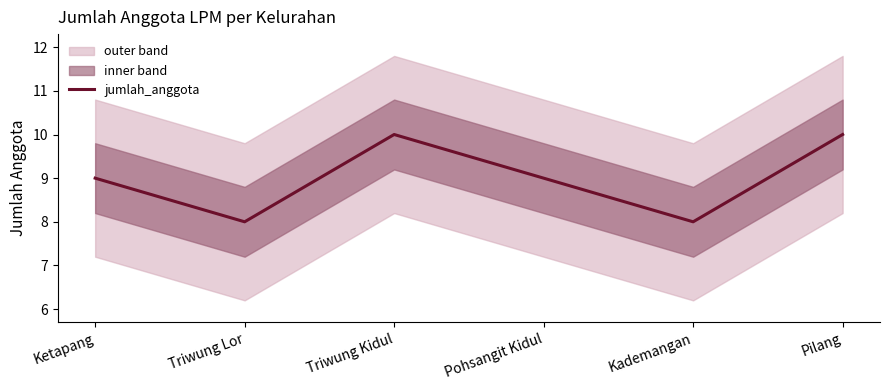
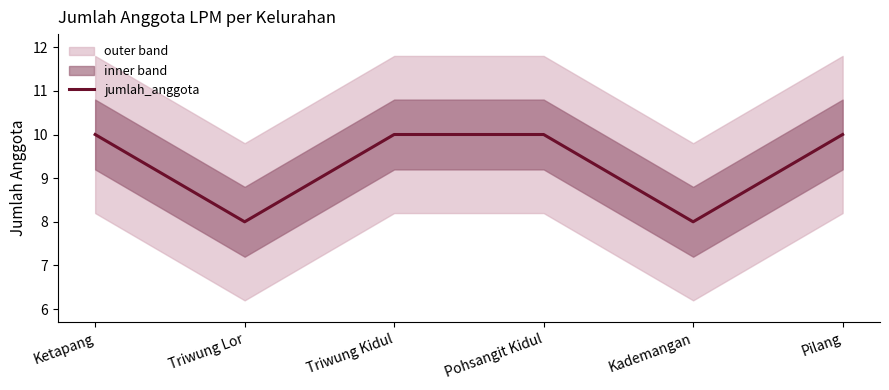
jumlah_anggota, Ketapang: 9 -> 10
jumlah_anggota, Pohsangit Kidul: 9 -> 10
